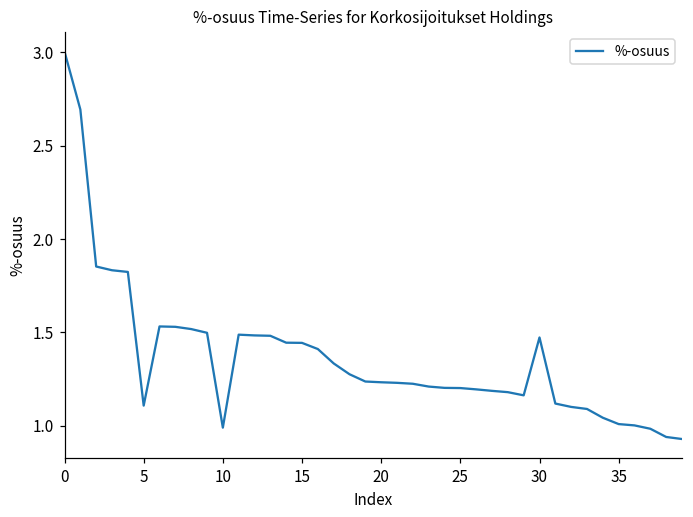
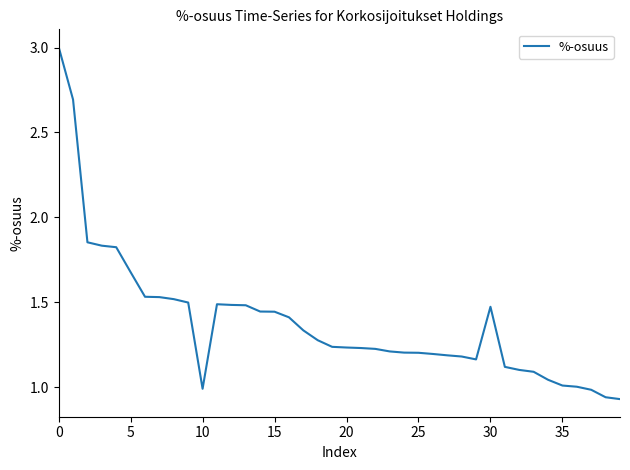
5: 1.11 -> 1.68
